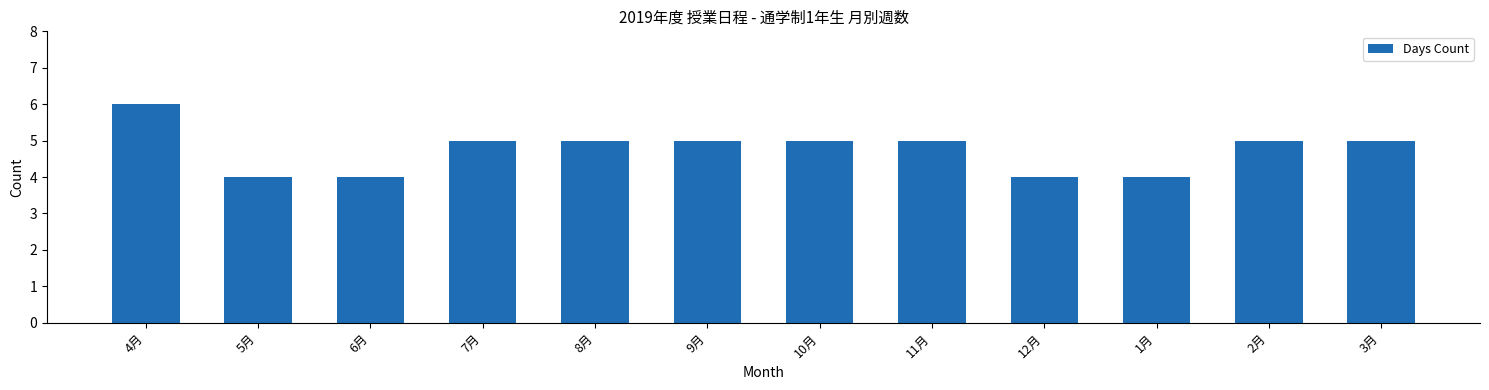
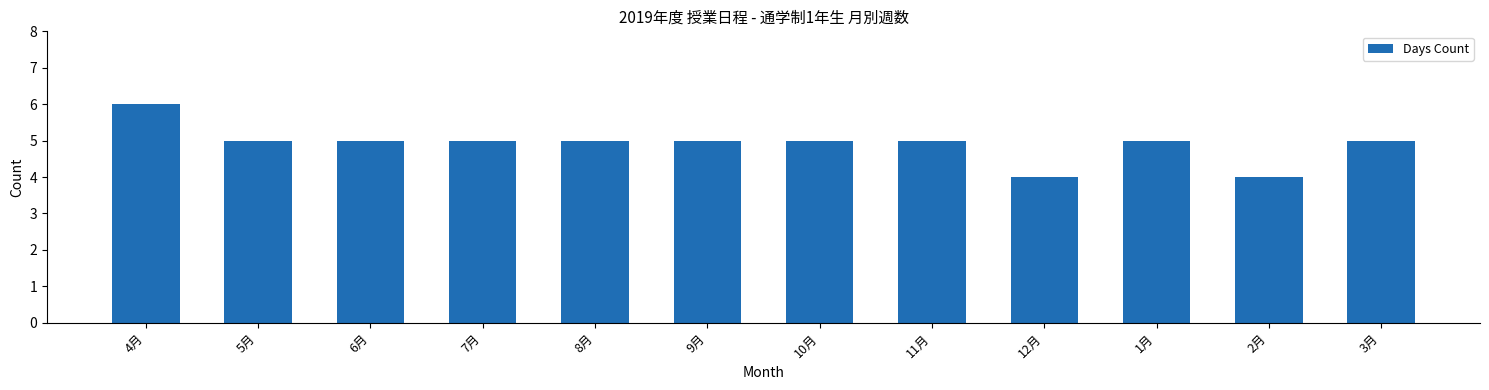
5月: 4 -> 5
6月: 4 -> 5
1月: 4 -> 5
2月: 5 -> 4
